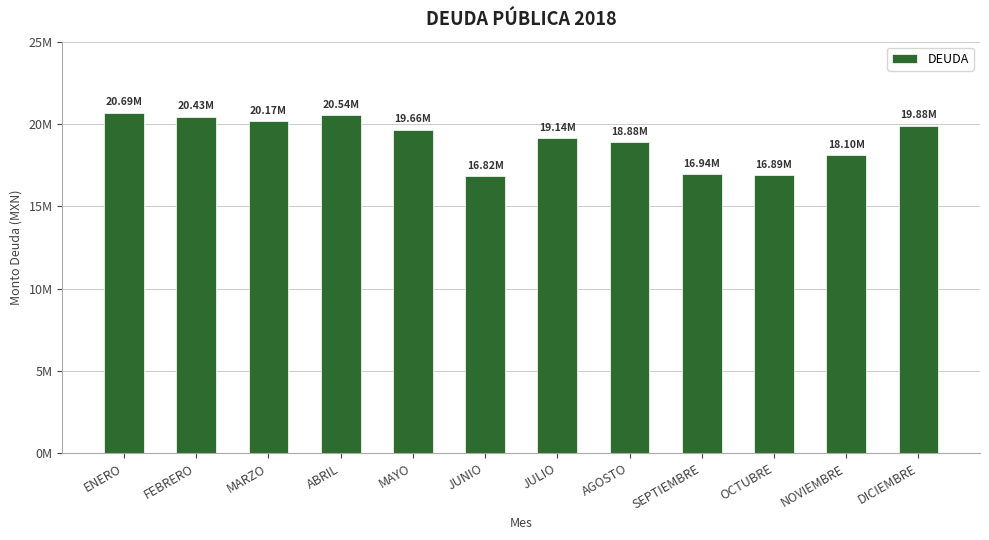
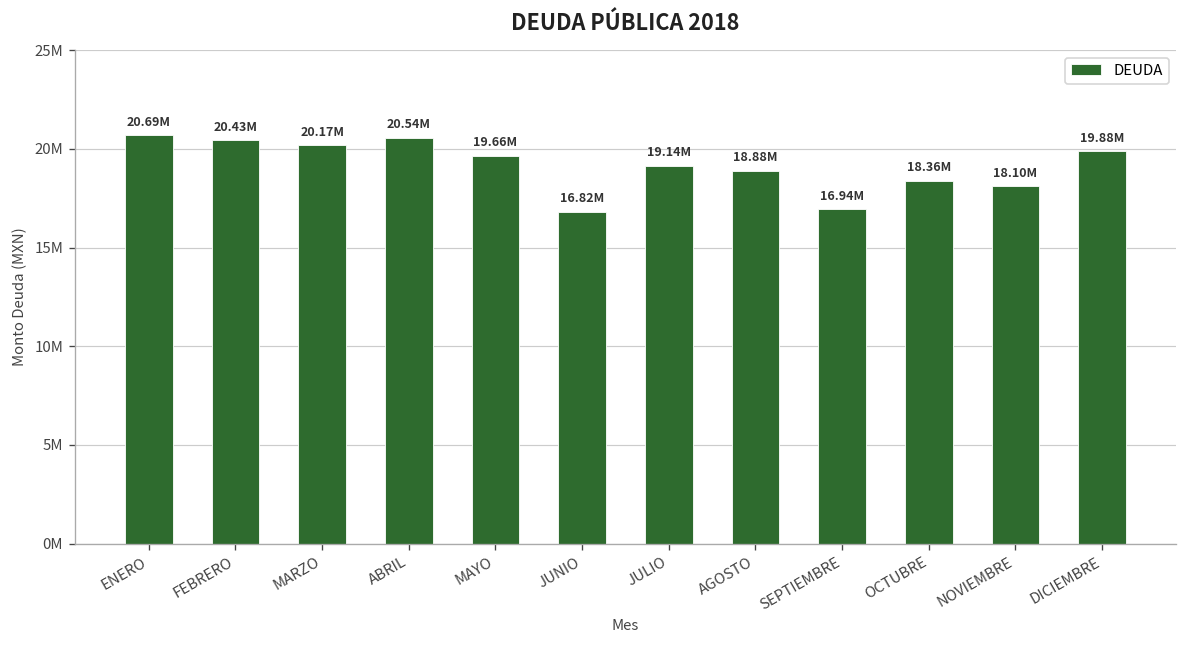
OCTUBRE: 16.89M -> 18.36M
